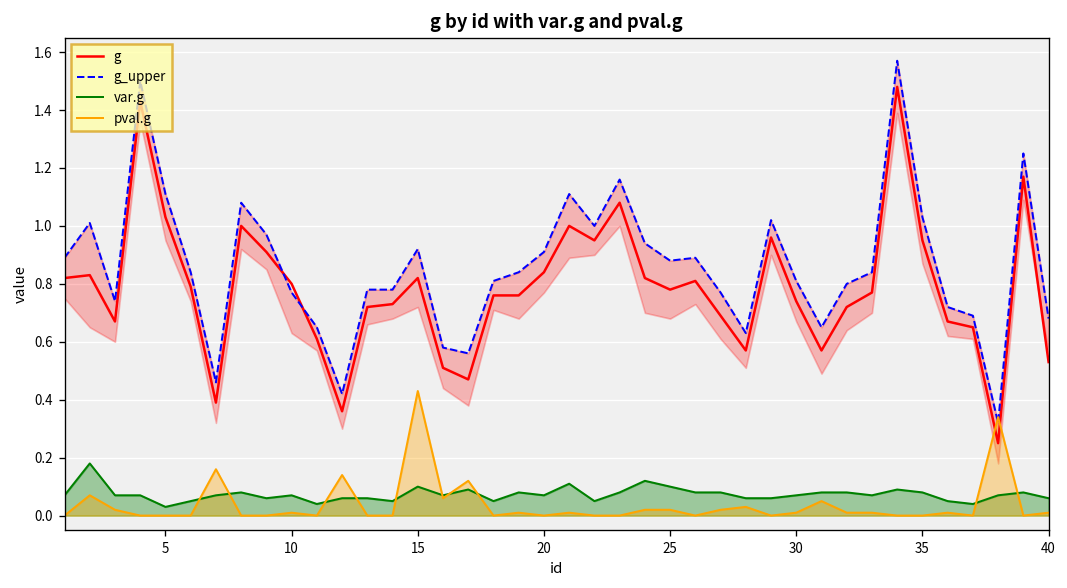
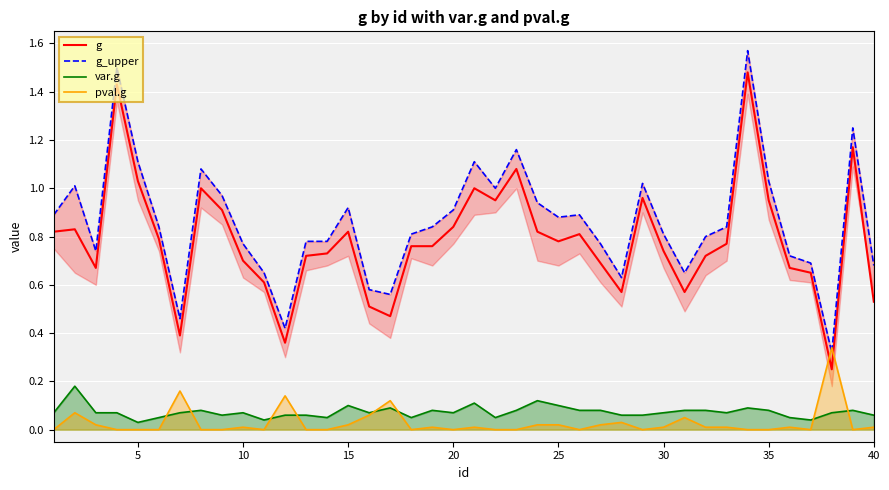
g, 10: 0.8 -> 0.7
pval.g, 15: 0.43 -> 0.02
